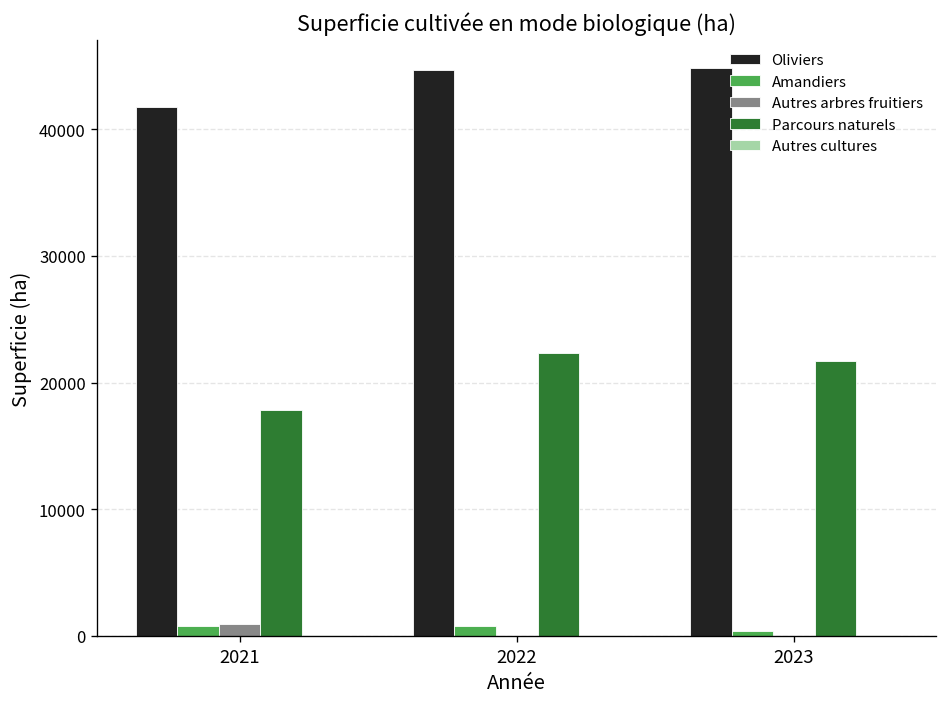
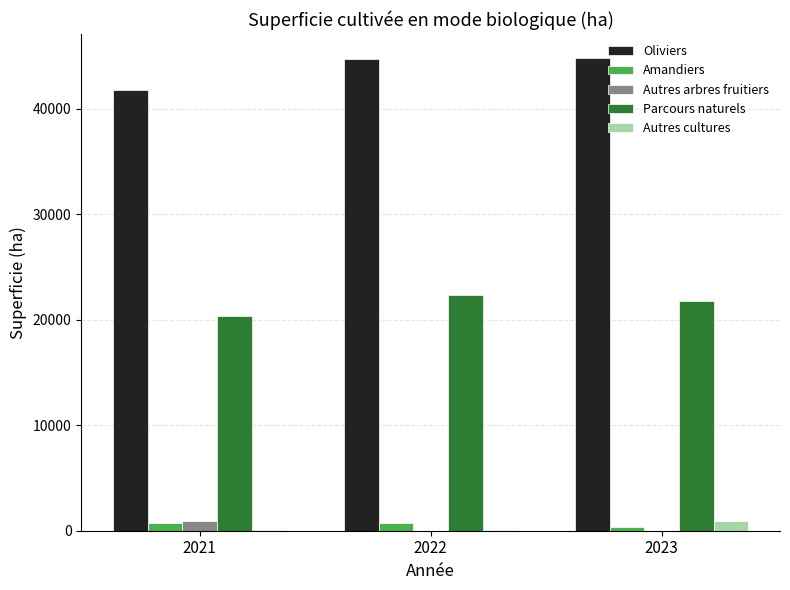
Parcours naturels, 2021: 17900 -> 20300
Autres cultures, 2023: 0 -> 900
